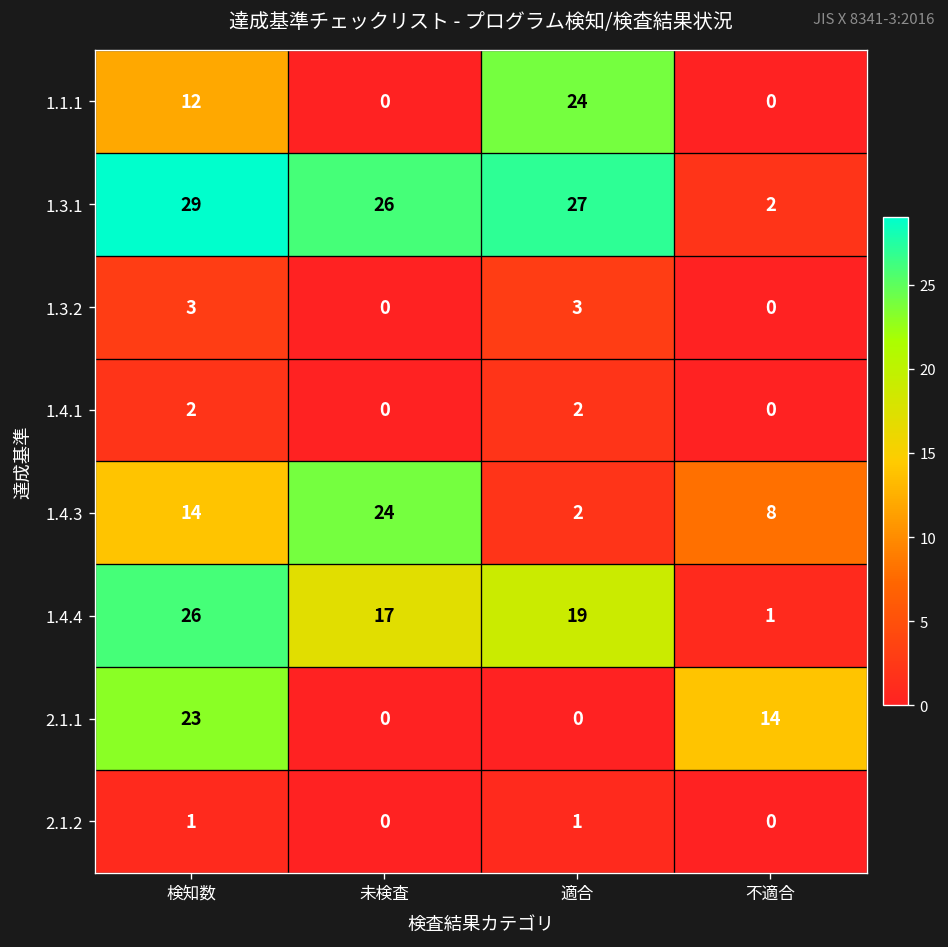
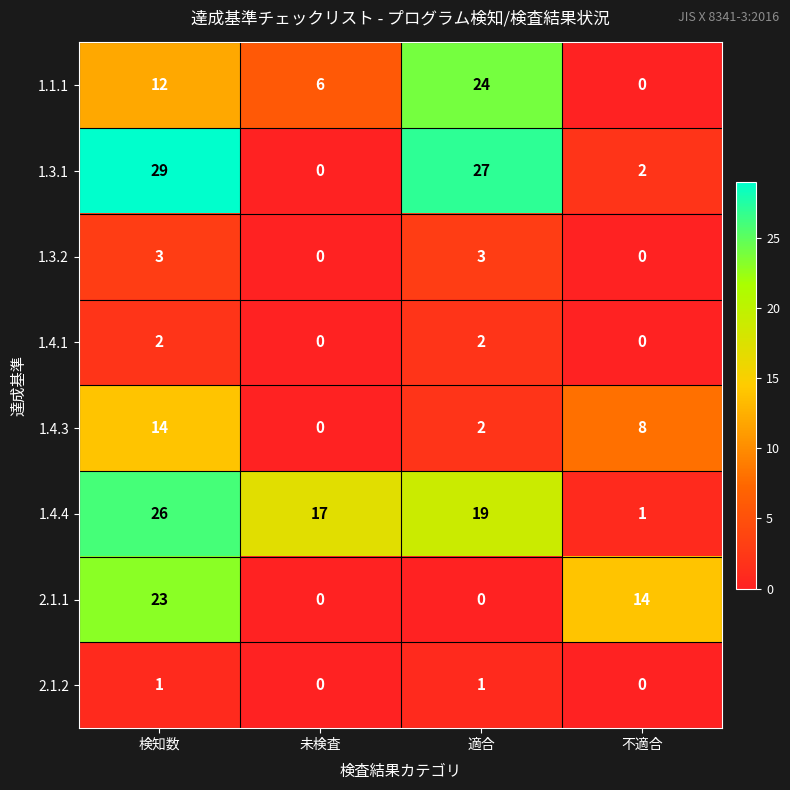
1.1.1, 未検査: 0 -> 6
1.3.1, 未検査: 26 -> 0
1.4.3, 未検査: 24 -> 0
